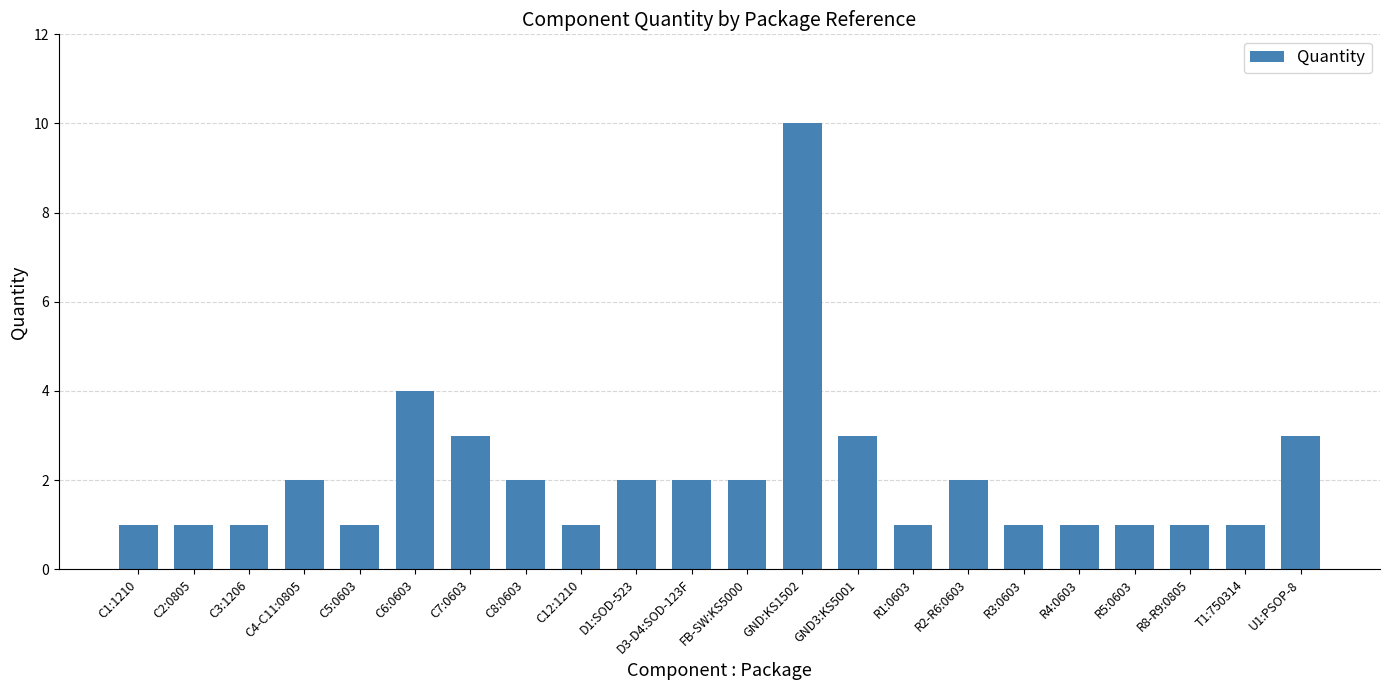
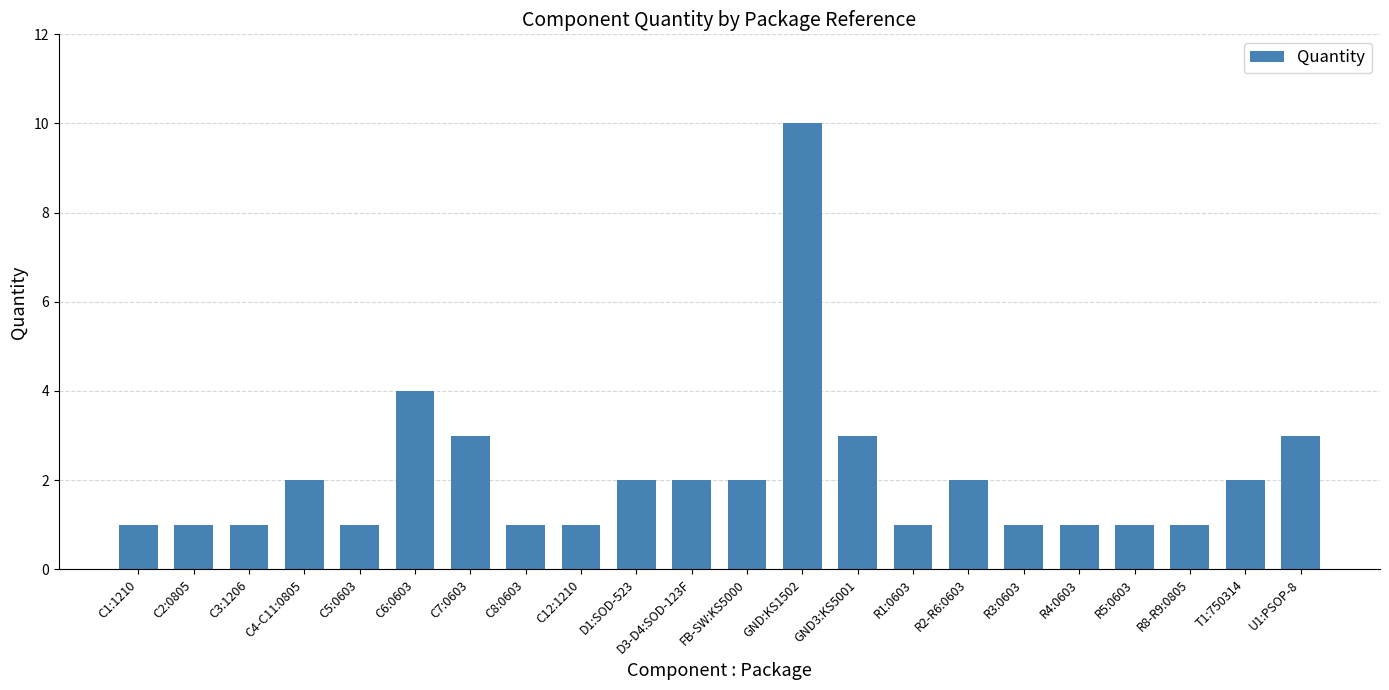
C8:0603: 2 -> 1
T1:750314: 1 -> 2
